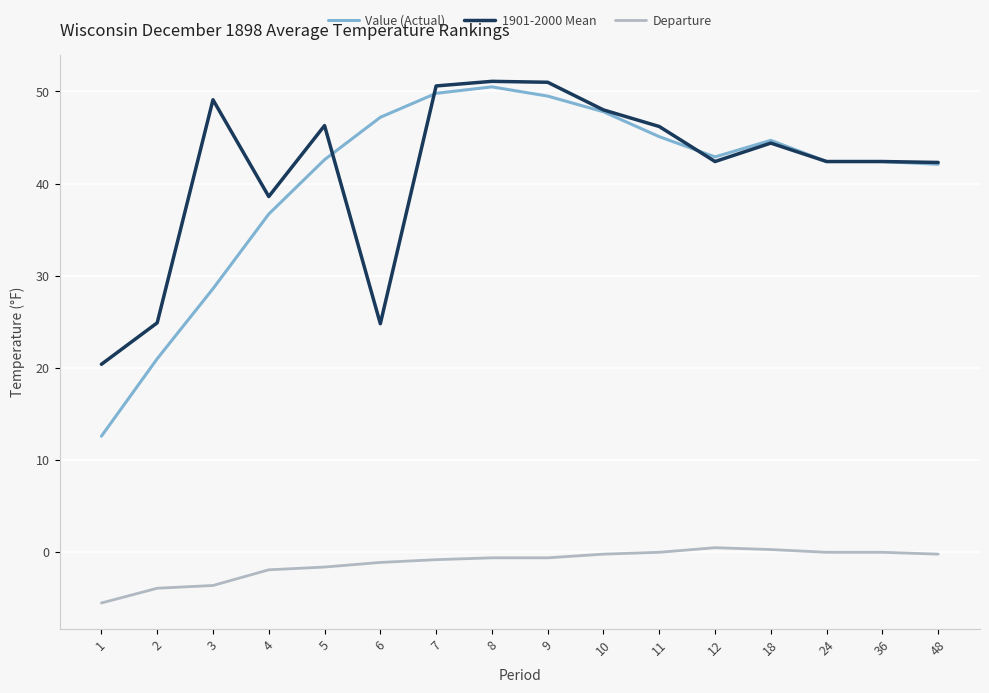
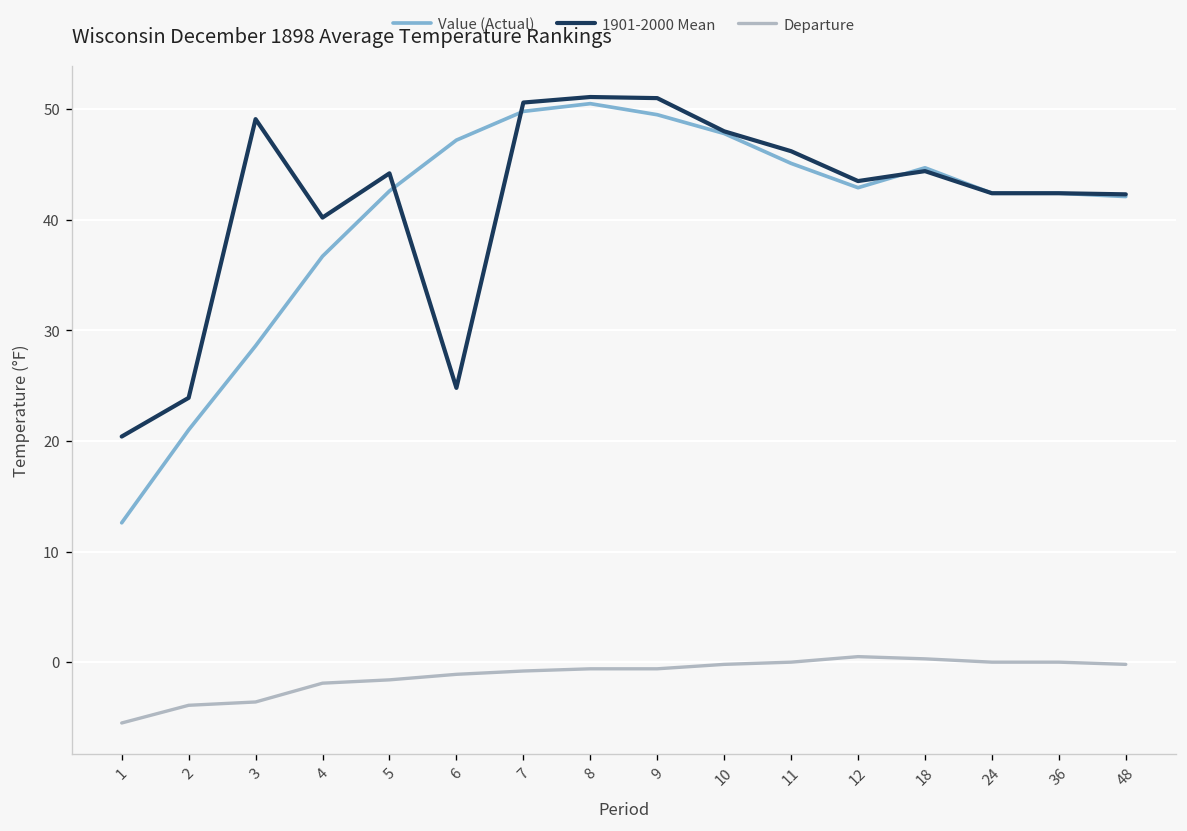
1901-2000 Mean, 2: 25 -> 24
1901-2000 Mean, 4: 39 -> 40
1901-2000 Mean, 5: 46 -> 44
1901-2000 Mean, 12: 42 -> 44
